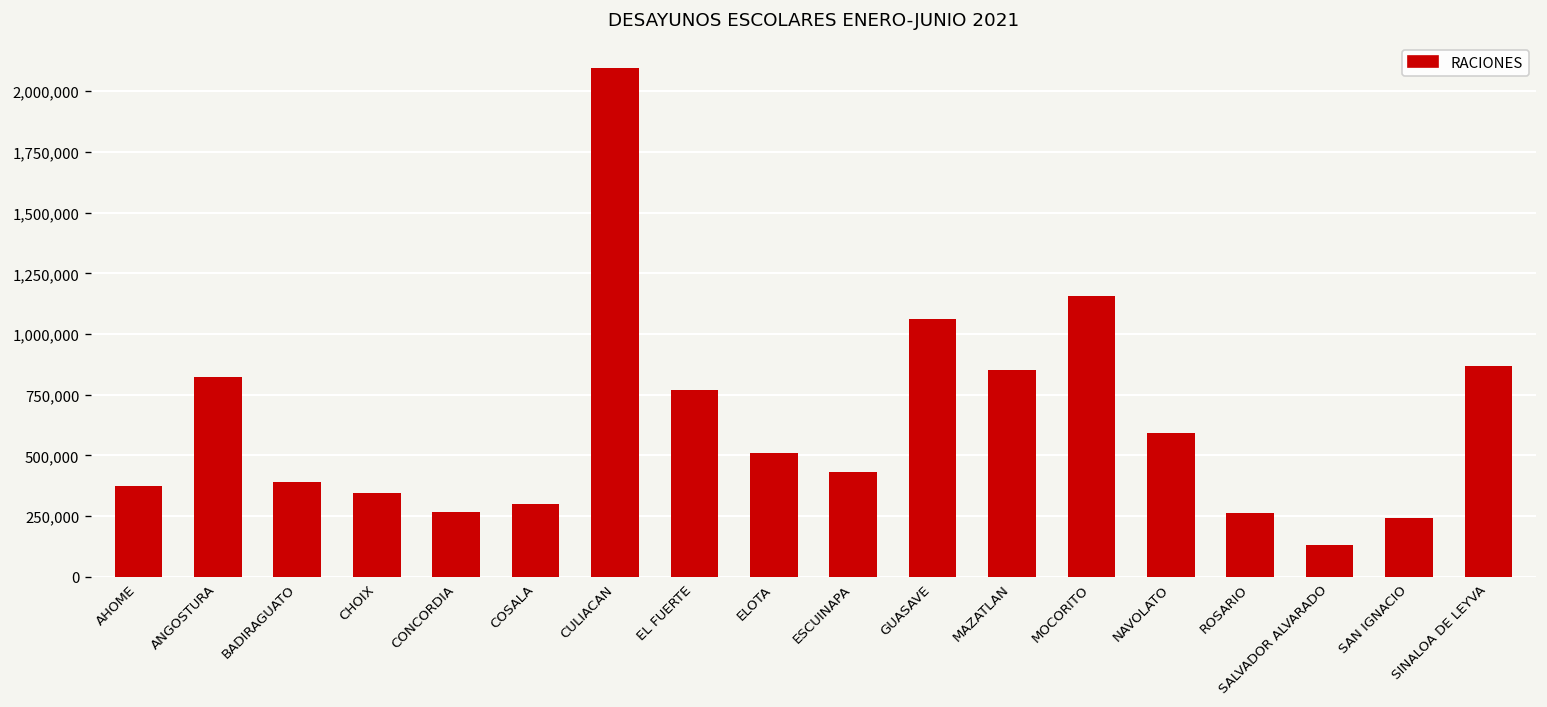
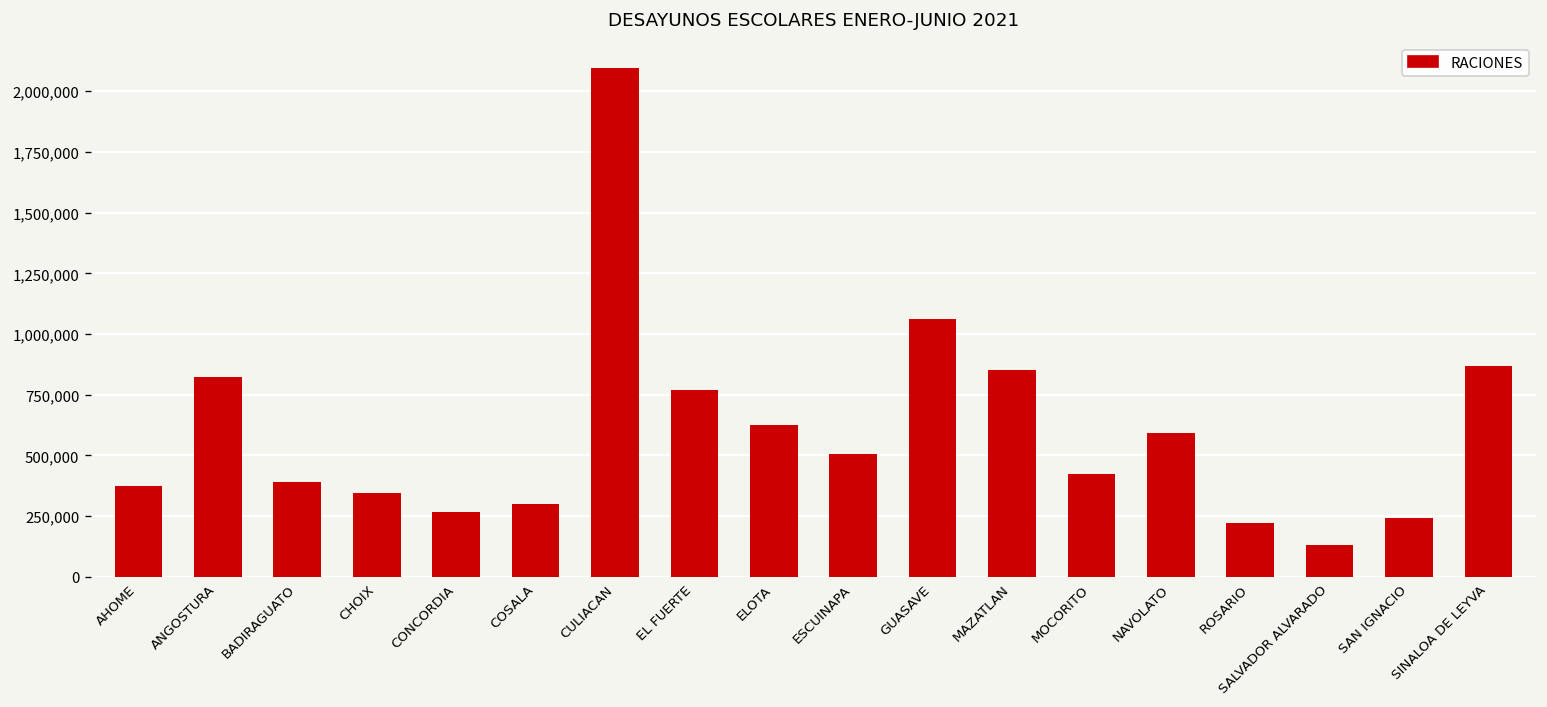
ELOTA: 510,000 -> 630,000
ESCUINAPA: 430,000 -> 500,000
MOCORITO: 1,160,000 -> 420,000
ROSARIO: 260,000 -> 220,000
